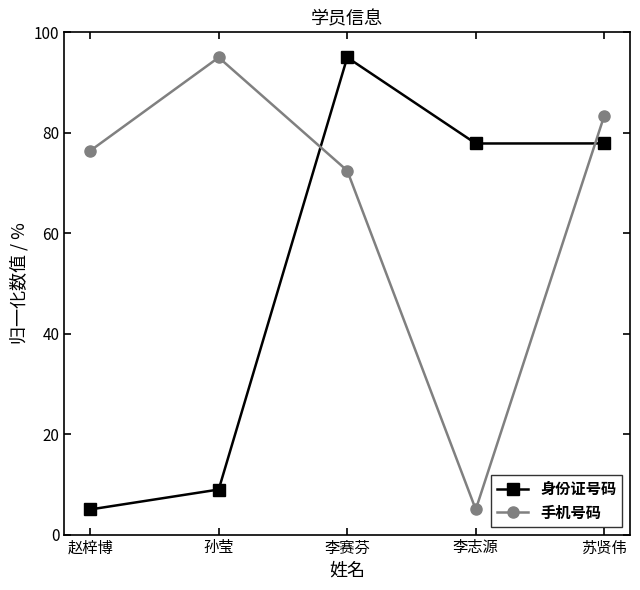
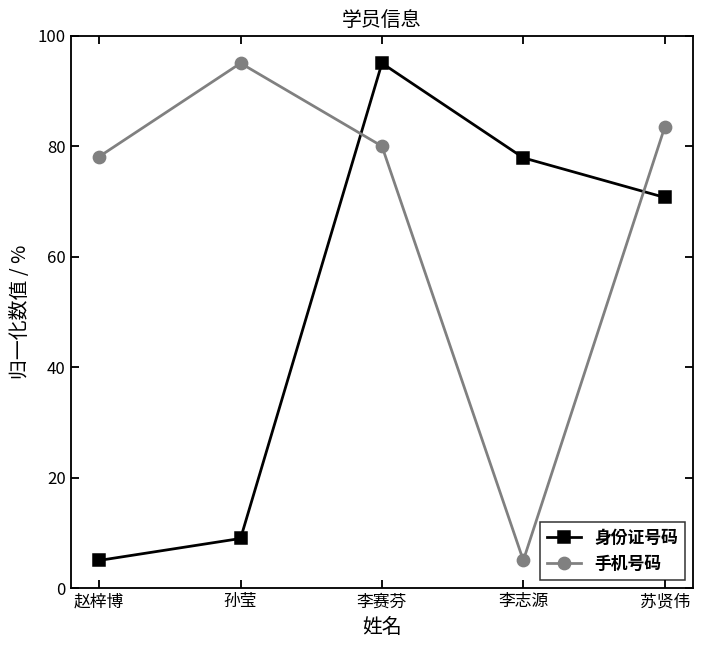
手机号码, 赵梓博: 76 -> 78
手机号码, 李赛芬: 72 -> 80
身份证号码, 苏贤伟: 78 -> 71
